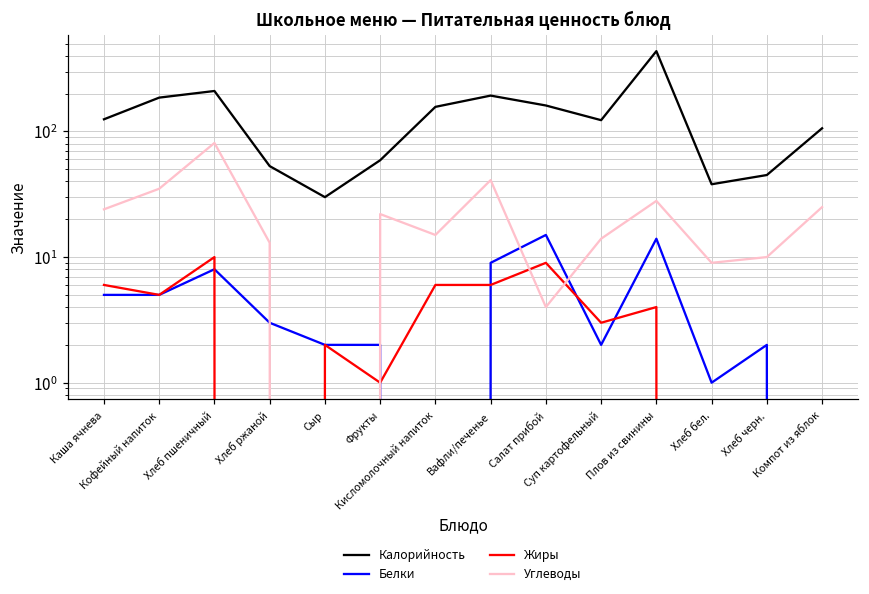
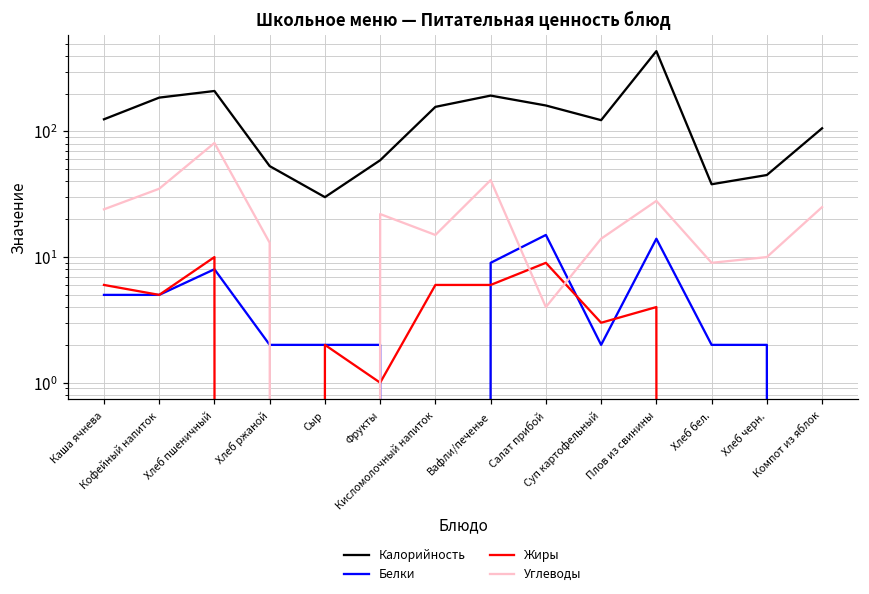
Белки, Хлеб ржаной: 3 -> 2
Белки, Хлеб бел.: 1 -> 2
